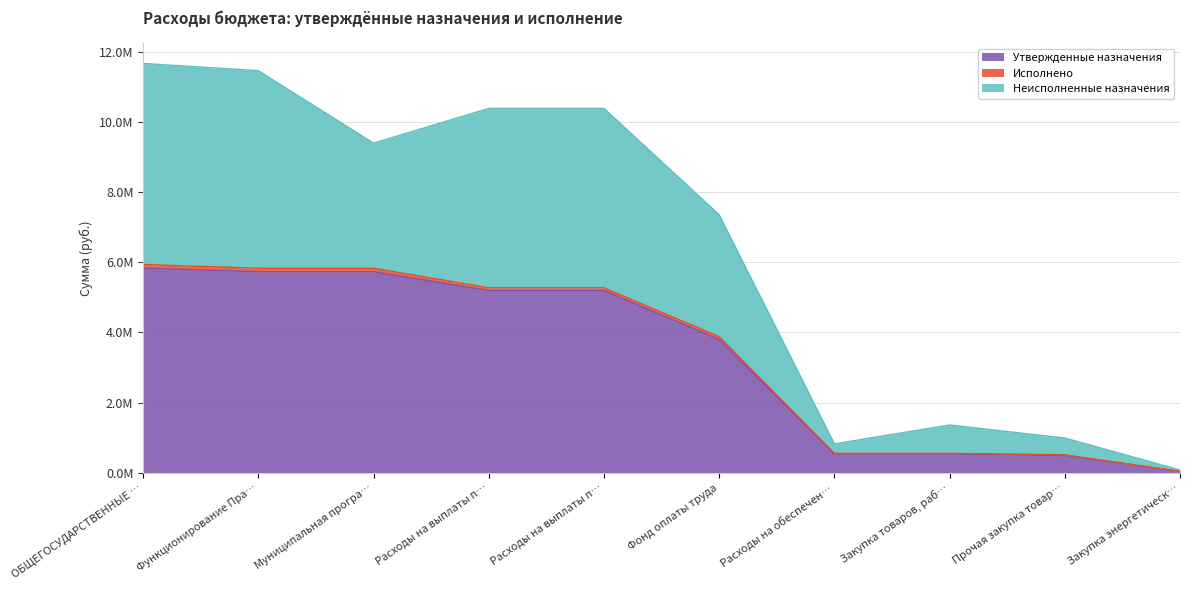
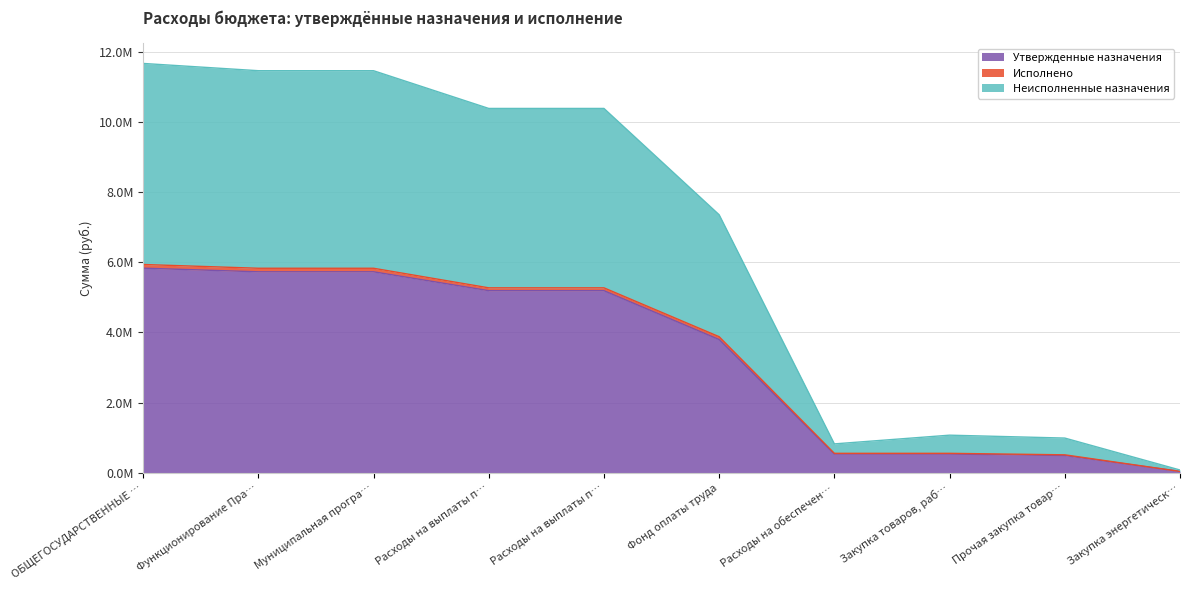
Неисполненные назначения, Муниципальная програ…: 3600000 -> 5600000
Неисполненные назначения, Закупка товаров, раб…: 800000 -> 500000
